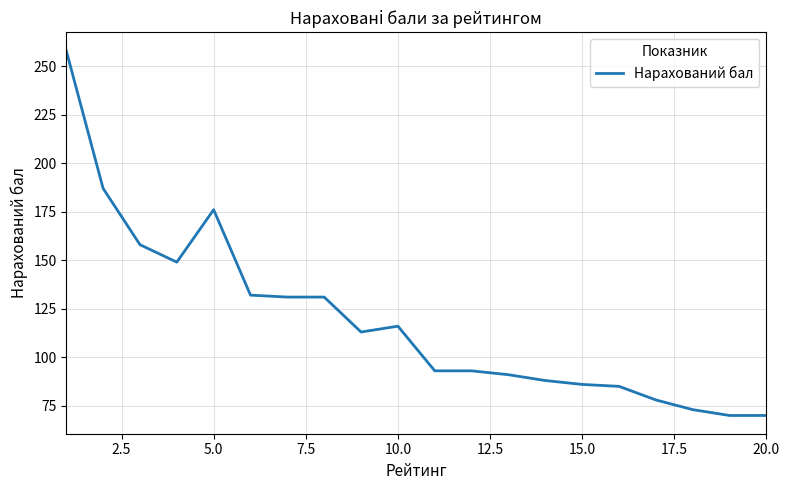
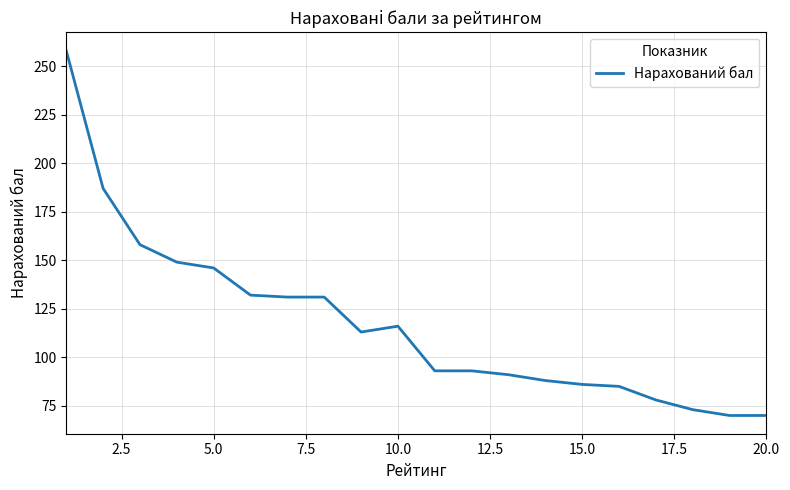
5.0: 176 -> 146
